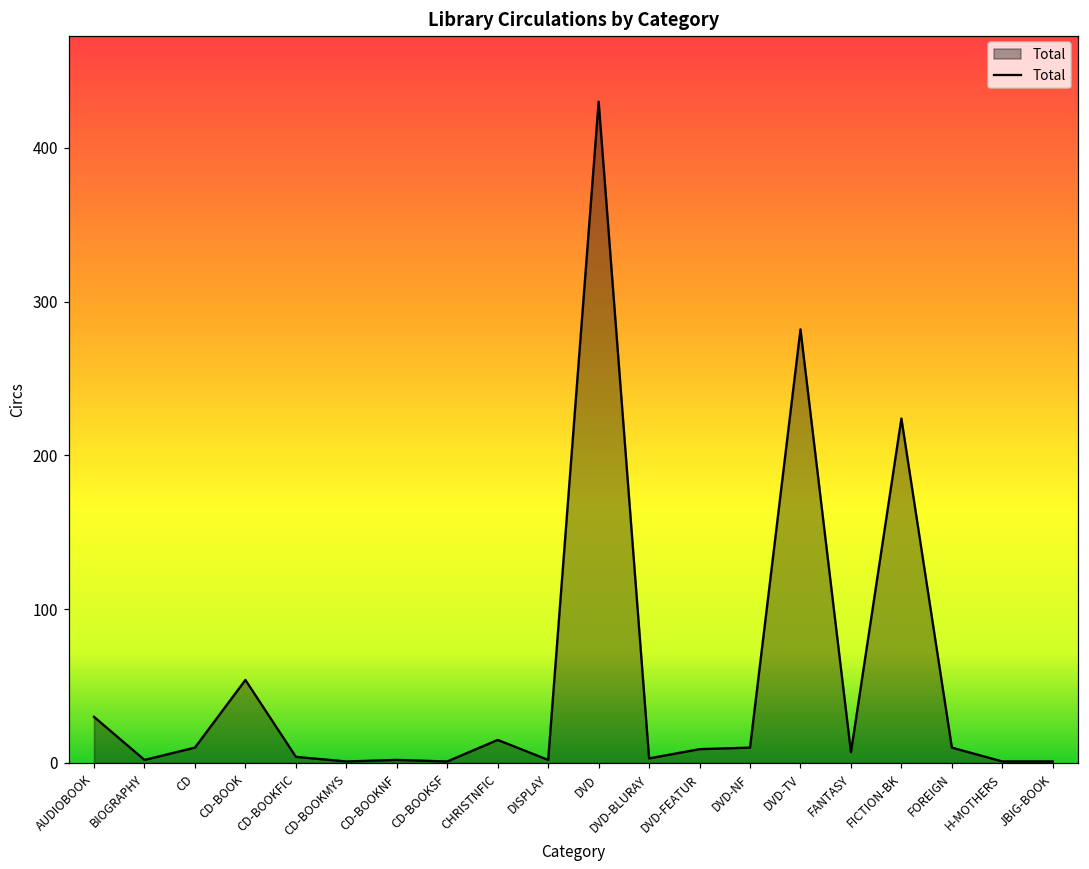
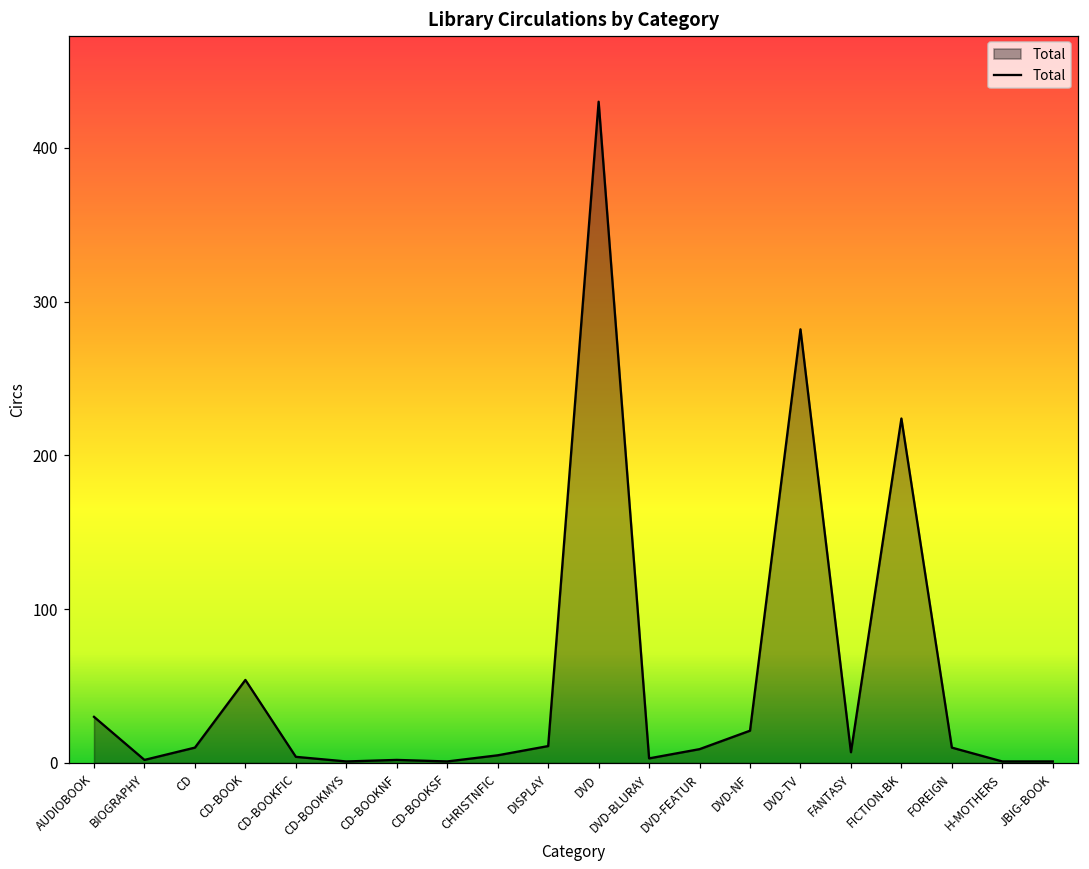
CHRISTNFIC: 15 -> 5
DISPLAY: 2 -> 11
DVD-NF: 10 -> 21
